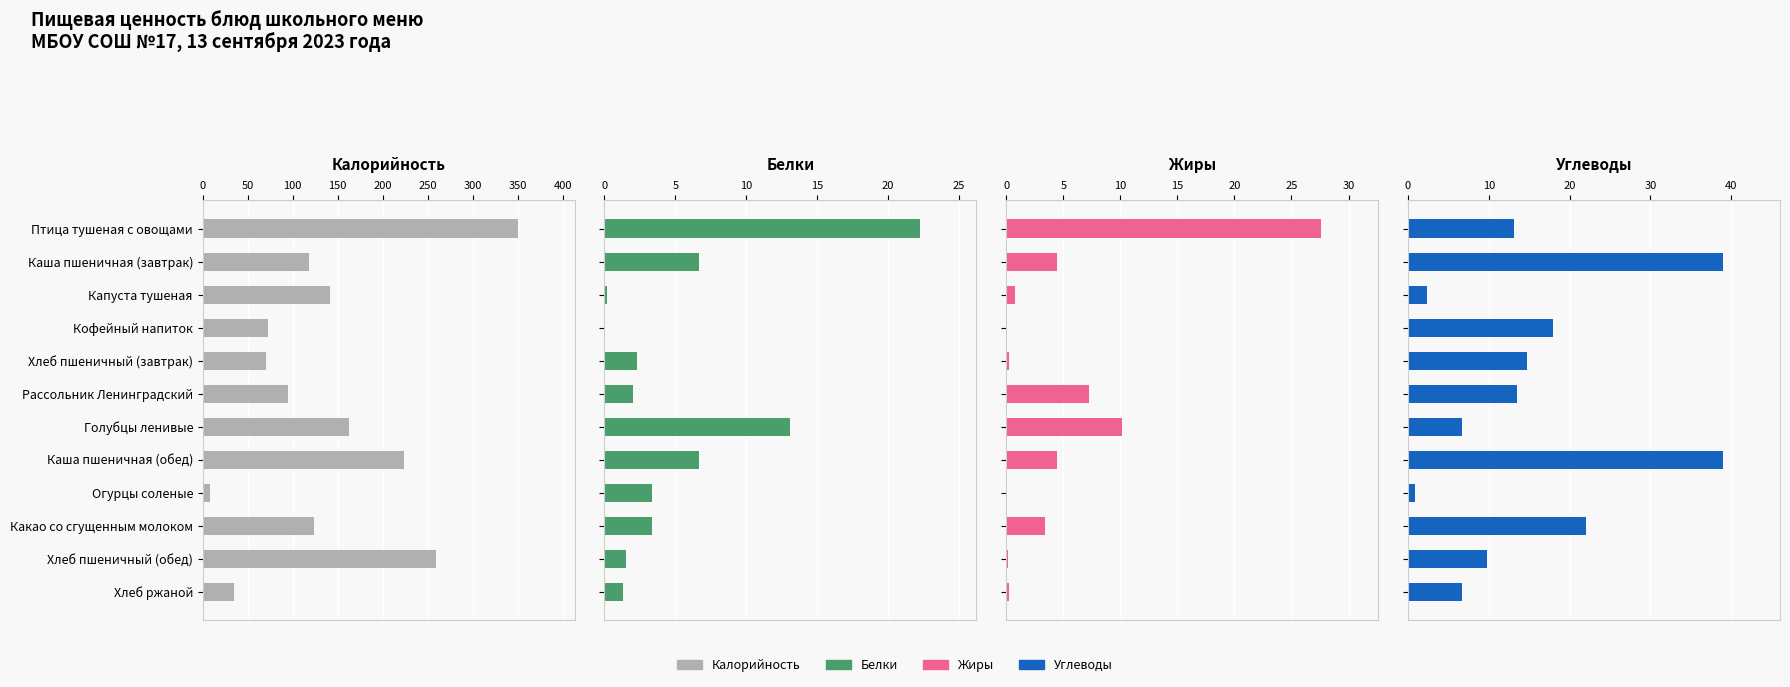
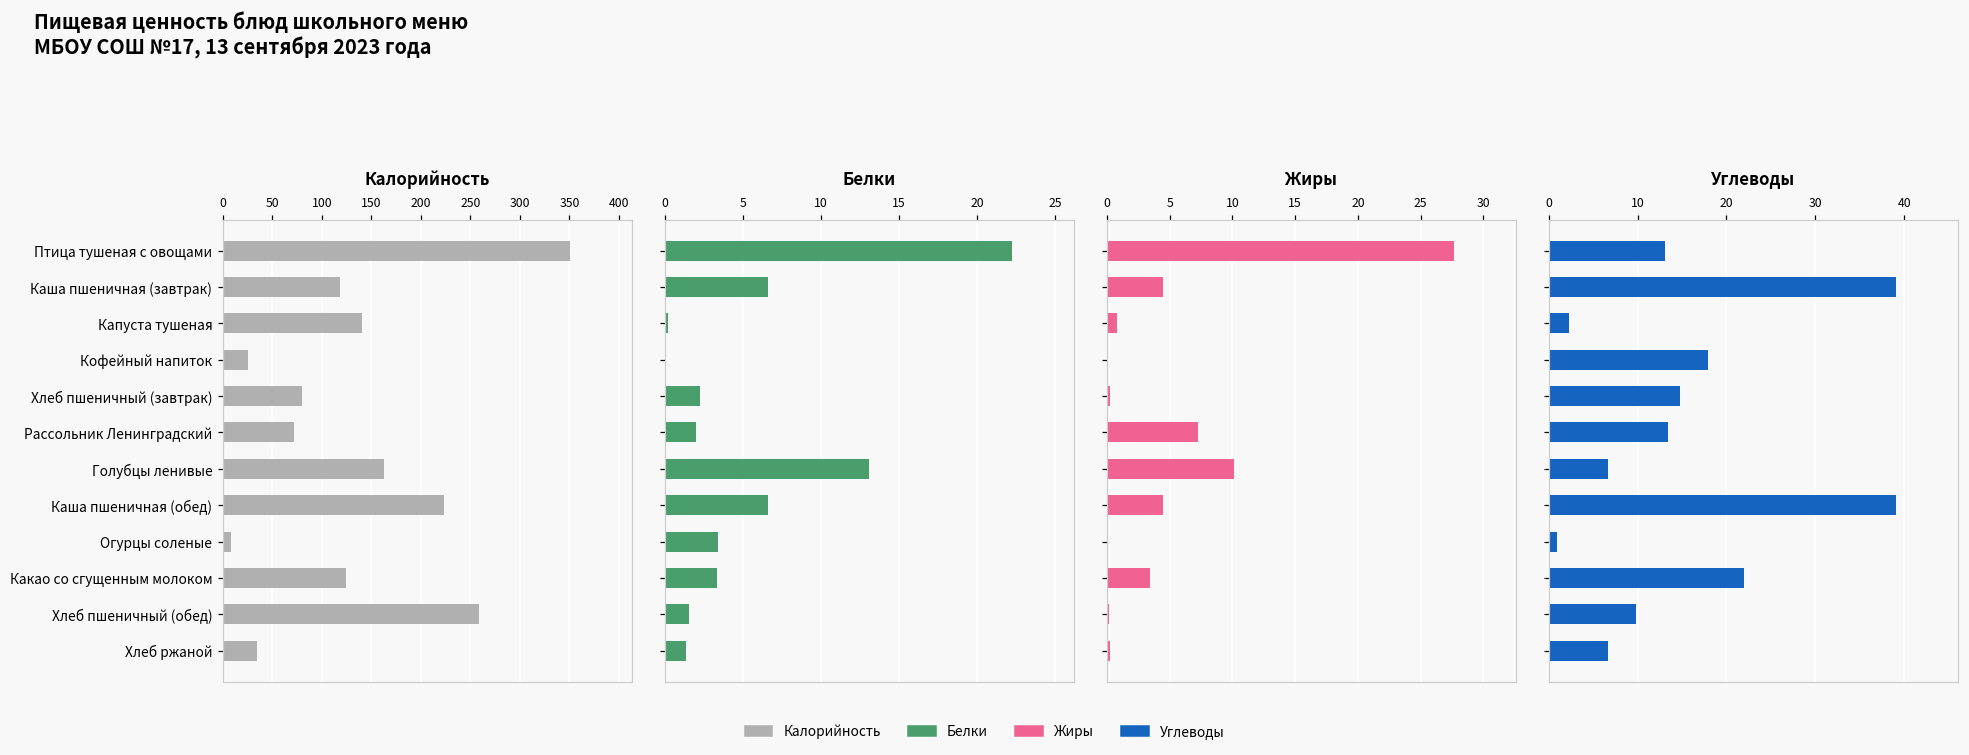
Калорийность, Кофейный напиток: 70 -> 30
Калорийность, Хлеб пшеничный (завтрак): 70 -> 80
Калорийность, Рассольник Ленинградский: 90 -> 70
